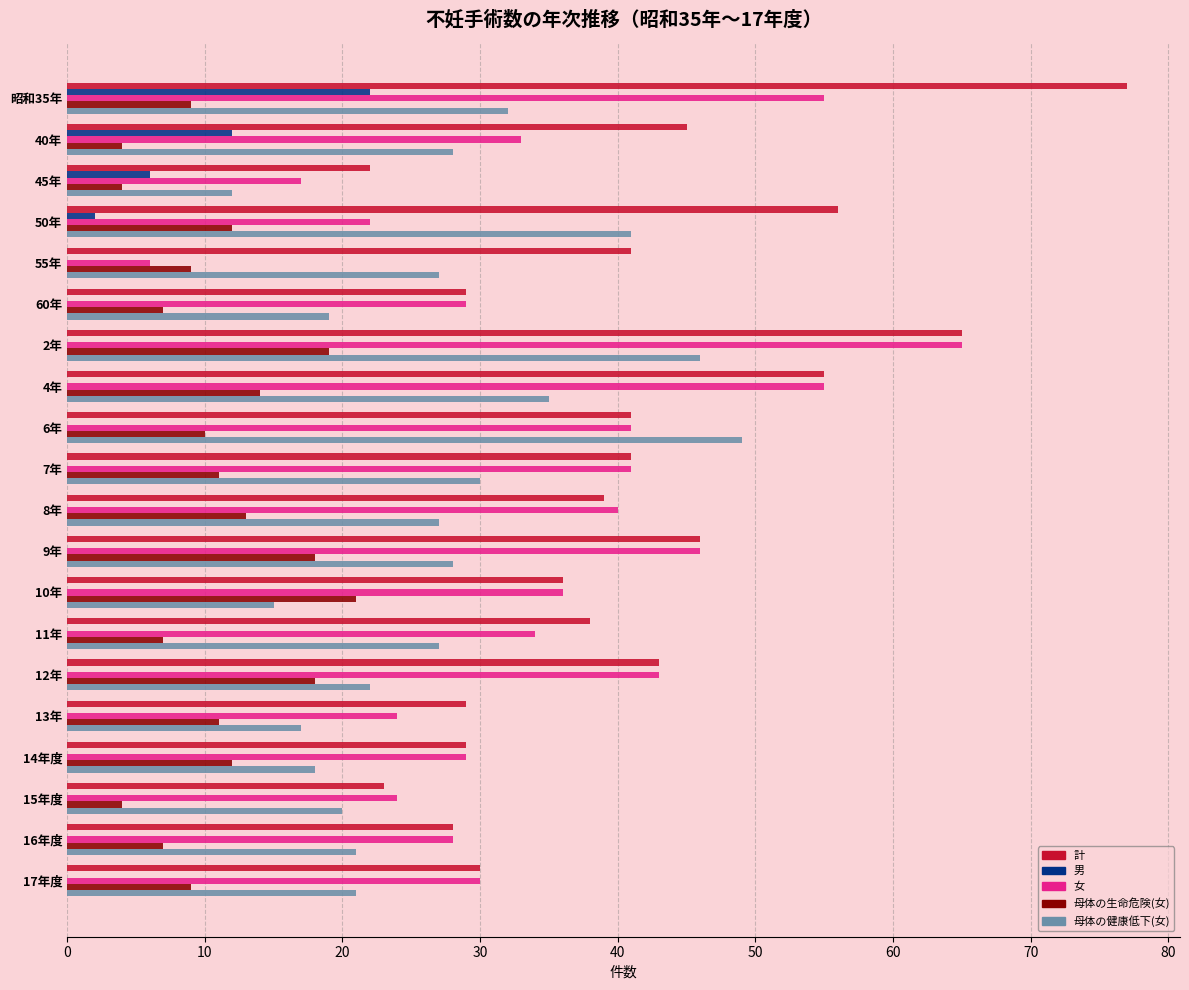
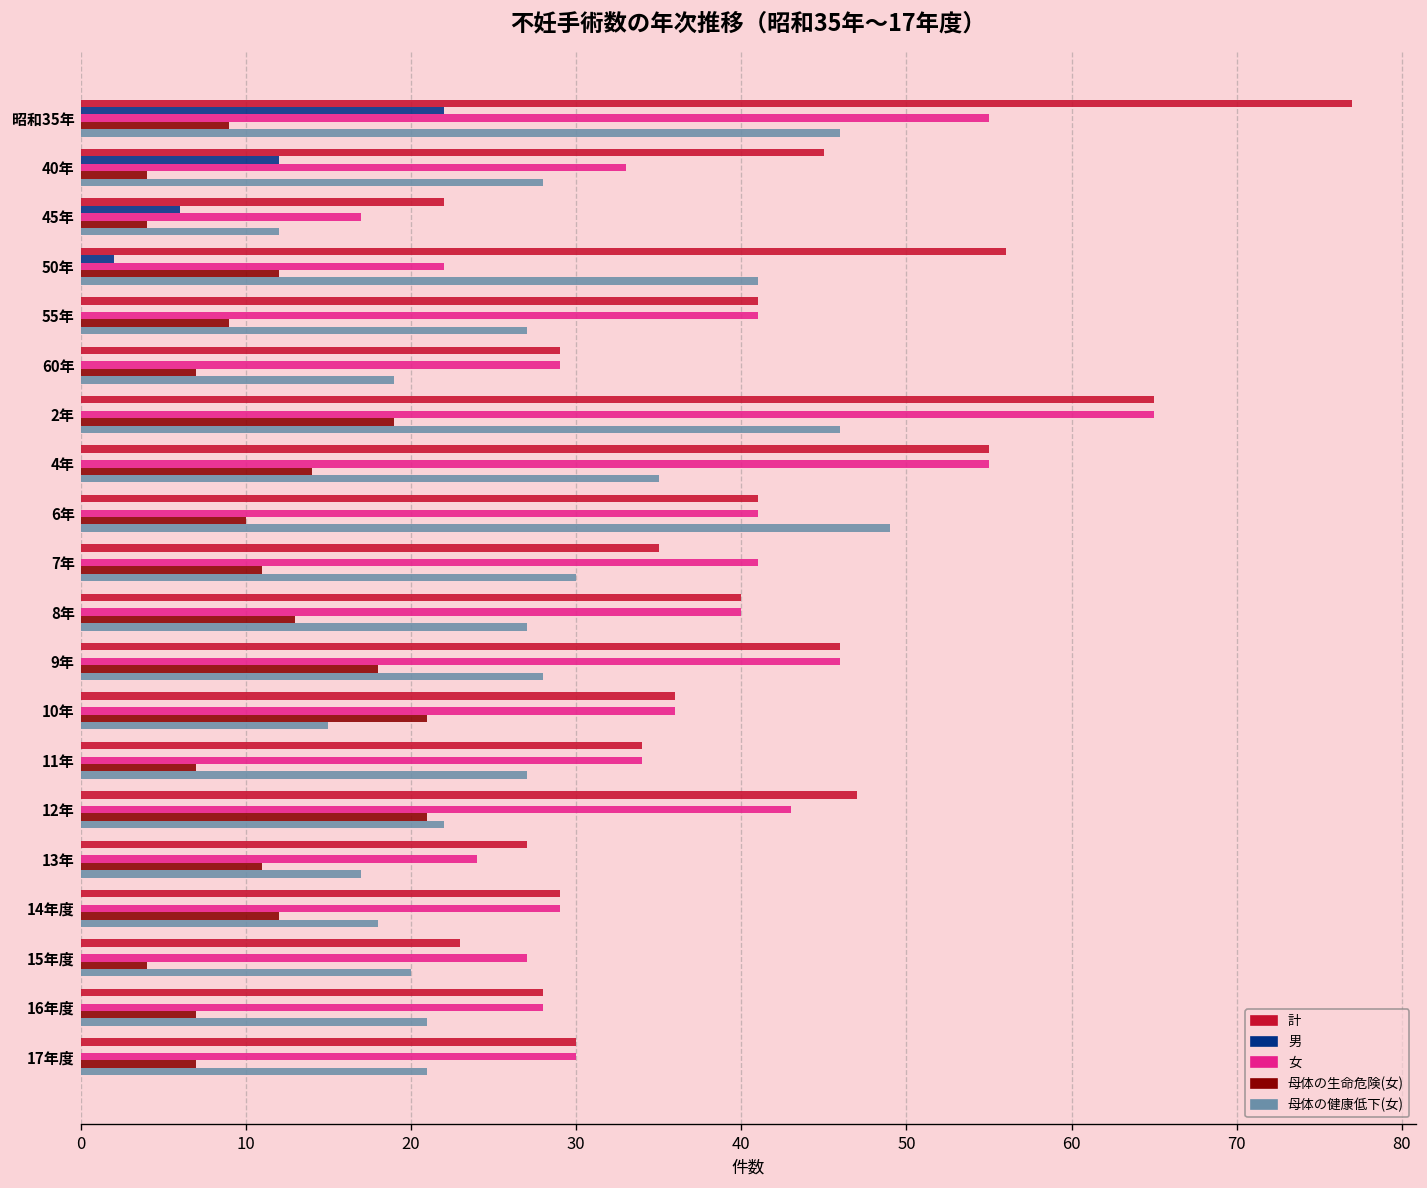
母体の健康低下(女), 昭和35年: 32 -> 46
女, 55年: 6 -> 41
計, 7年: 41 -> 35
計, 8年: 39 -> 40
計, 11年: 38 -> 34
計, 12年: 43 -> 47
母体の生命危険(女), 12年: 18 -> 21
計, 13年: 29 -> 27
女, 15年度: 24 -> 27
母体の生命危険(女), 17年度: 9 -> 7
